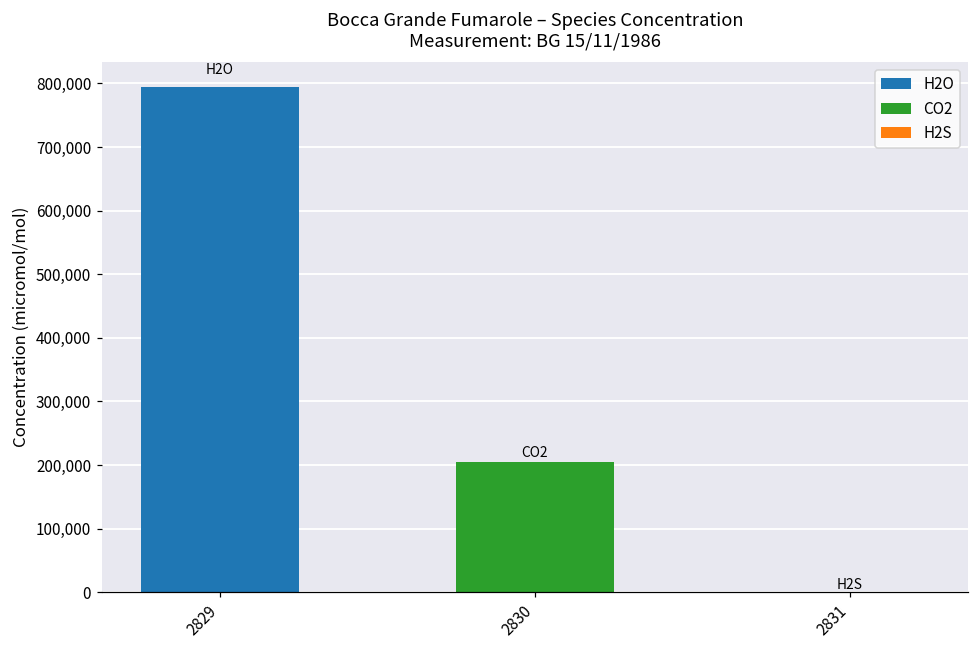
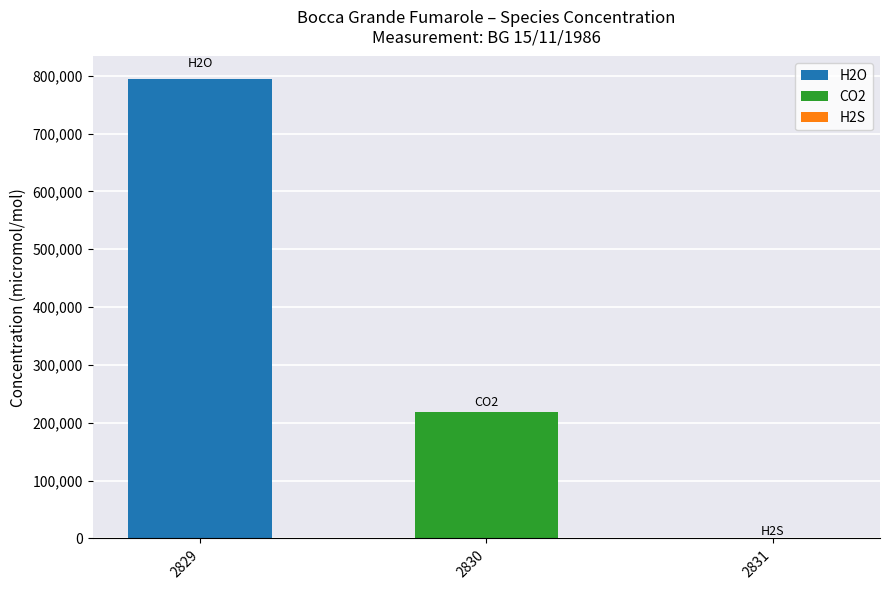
CO2, 2830: 200,000 -> 220,000
